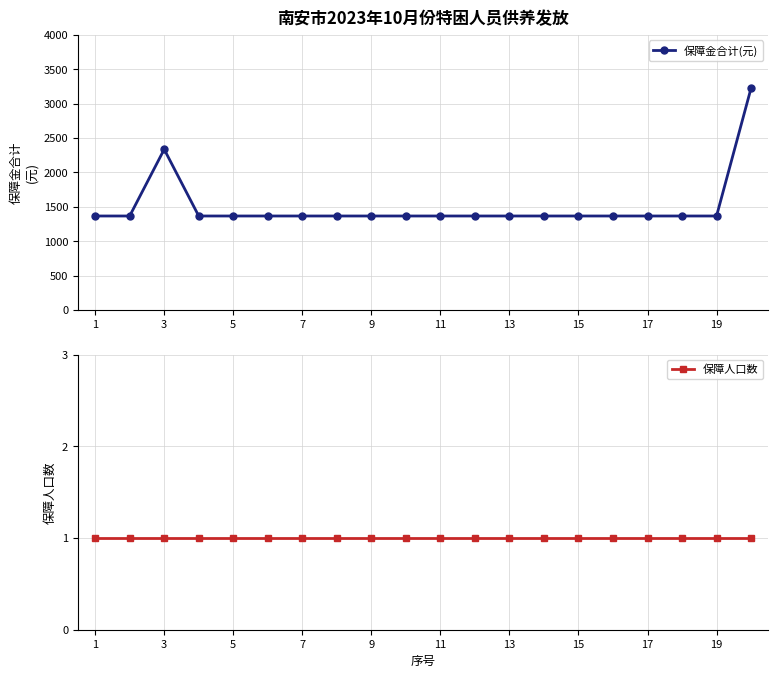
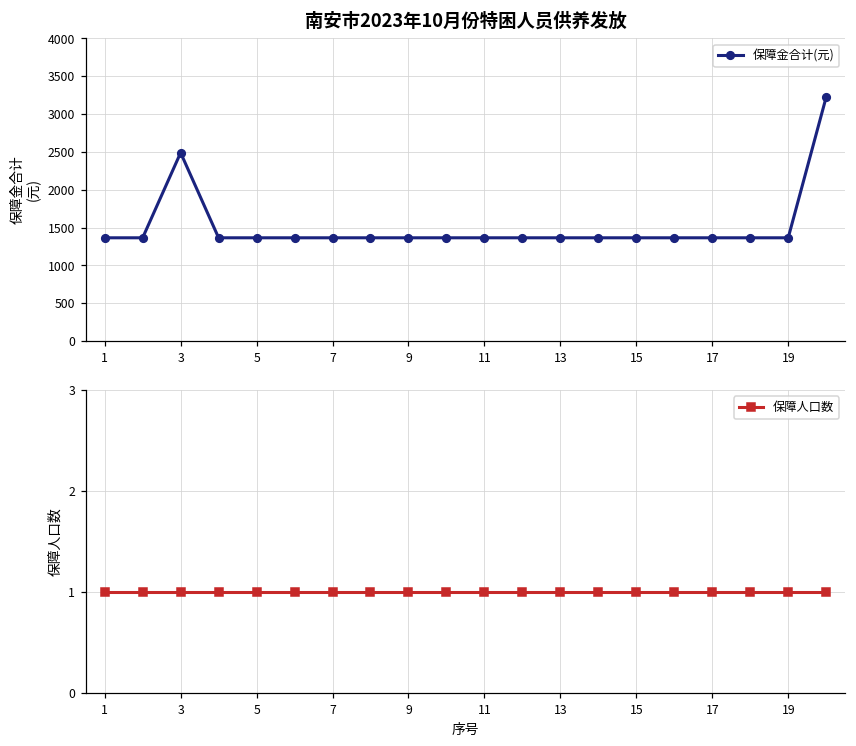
南安市2023年10月份特困人员供养发放, 3: 2300 -> 2500
